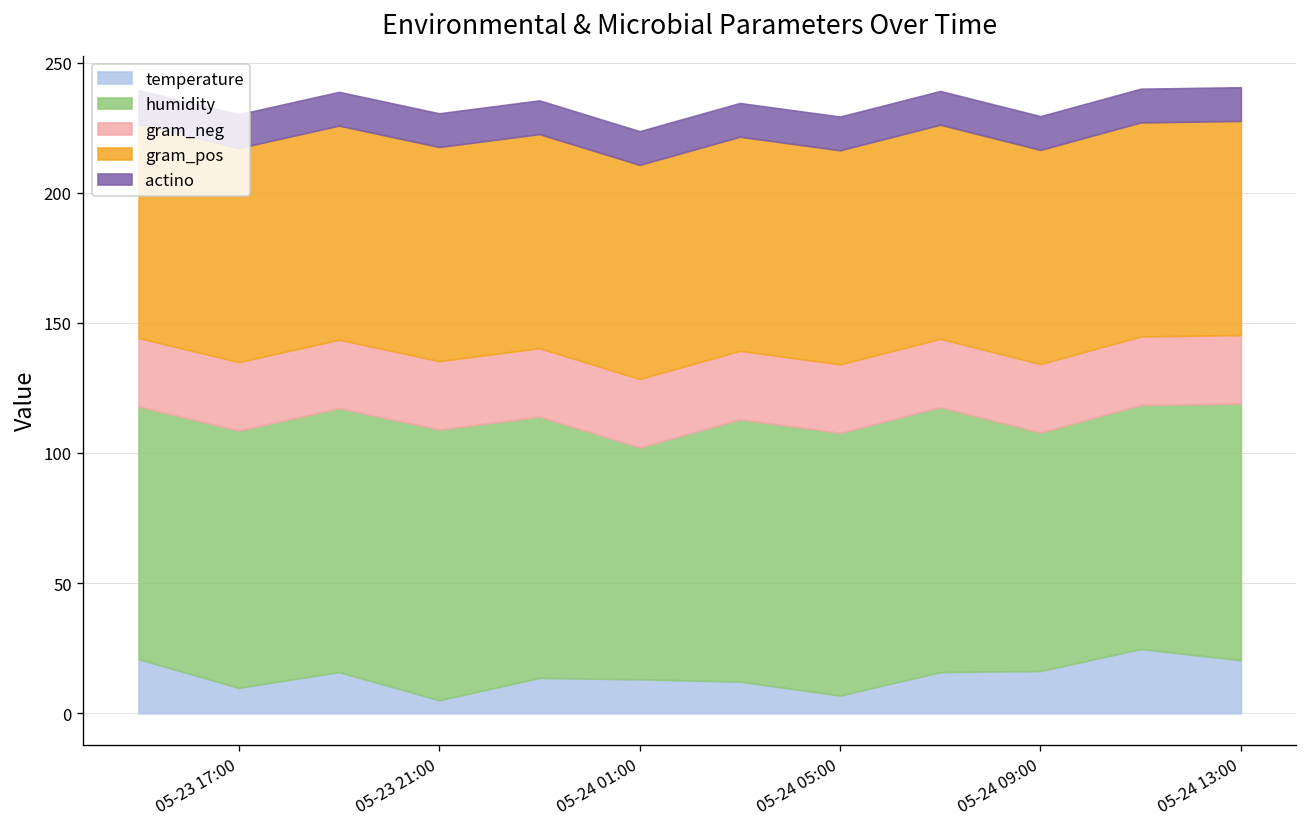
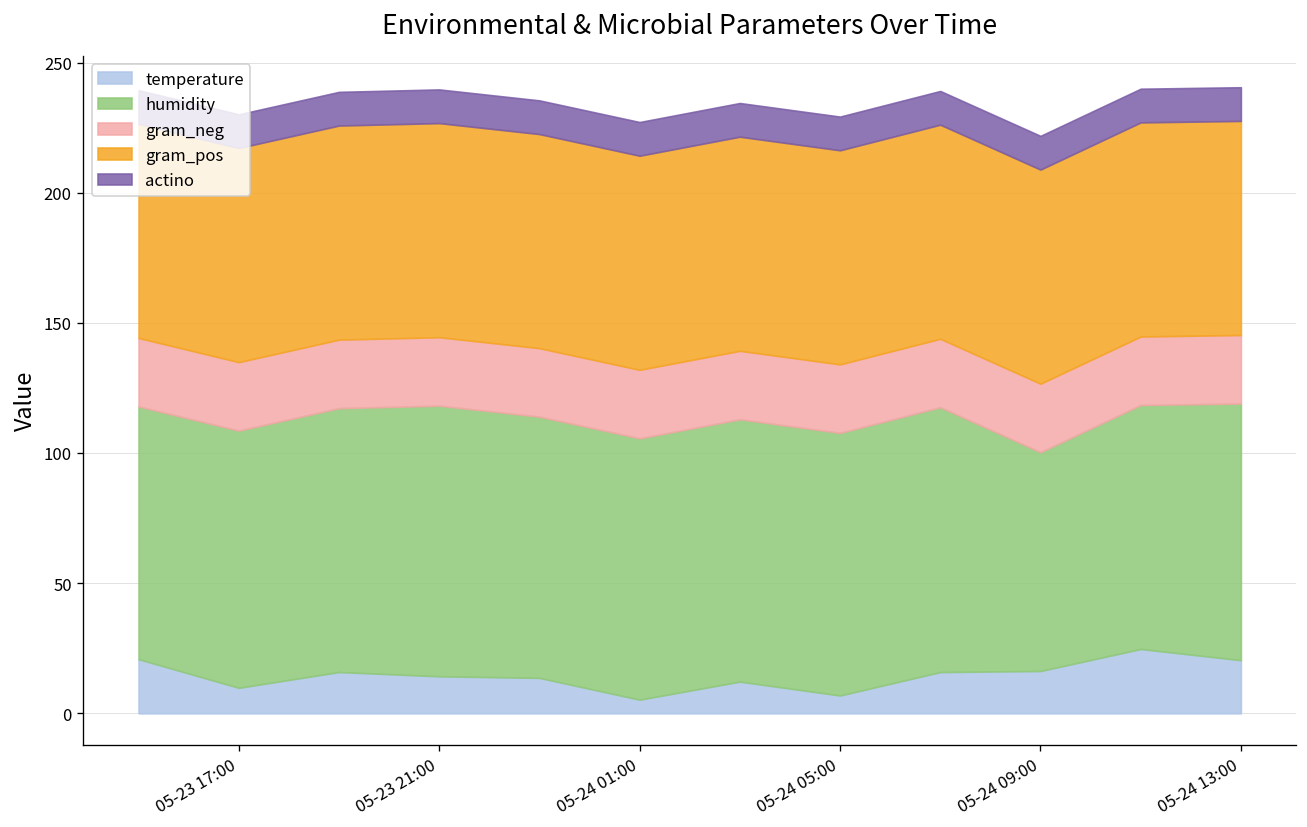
temperature, 05-23 21:00: 5 -> 14
temperature, 05-24 01:00: 13 -> 5
humidity, 05-24 01:00: 89 -> 100
humidity, 05-24 09:00: 92 -> 84
